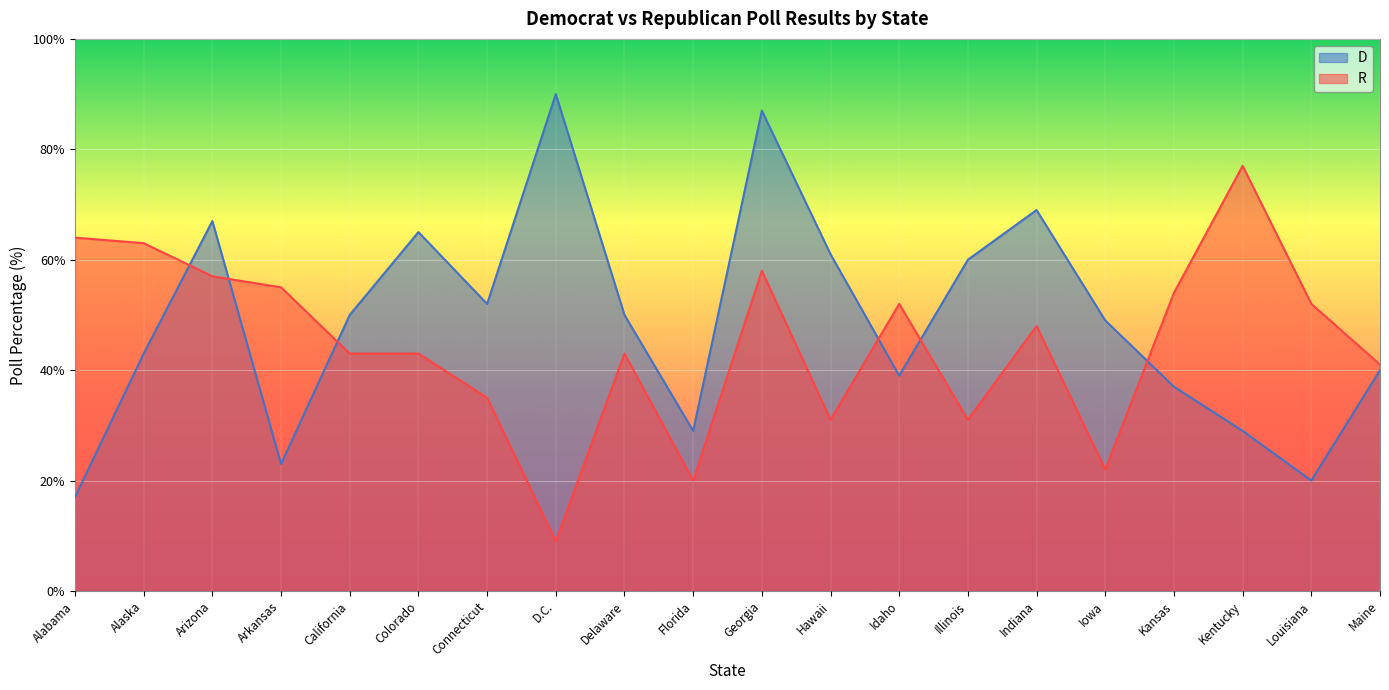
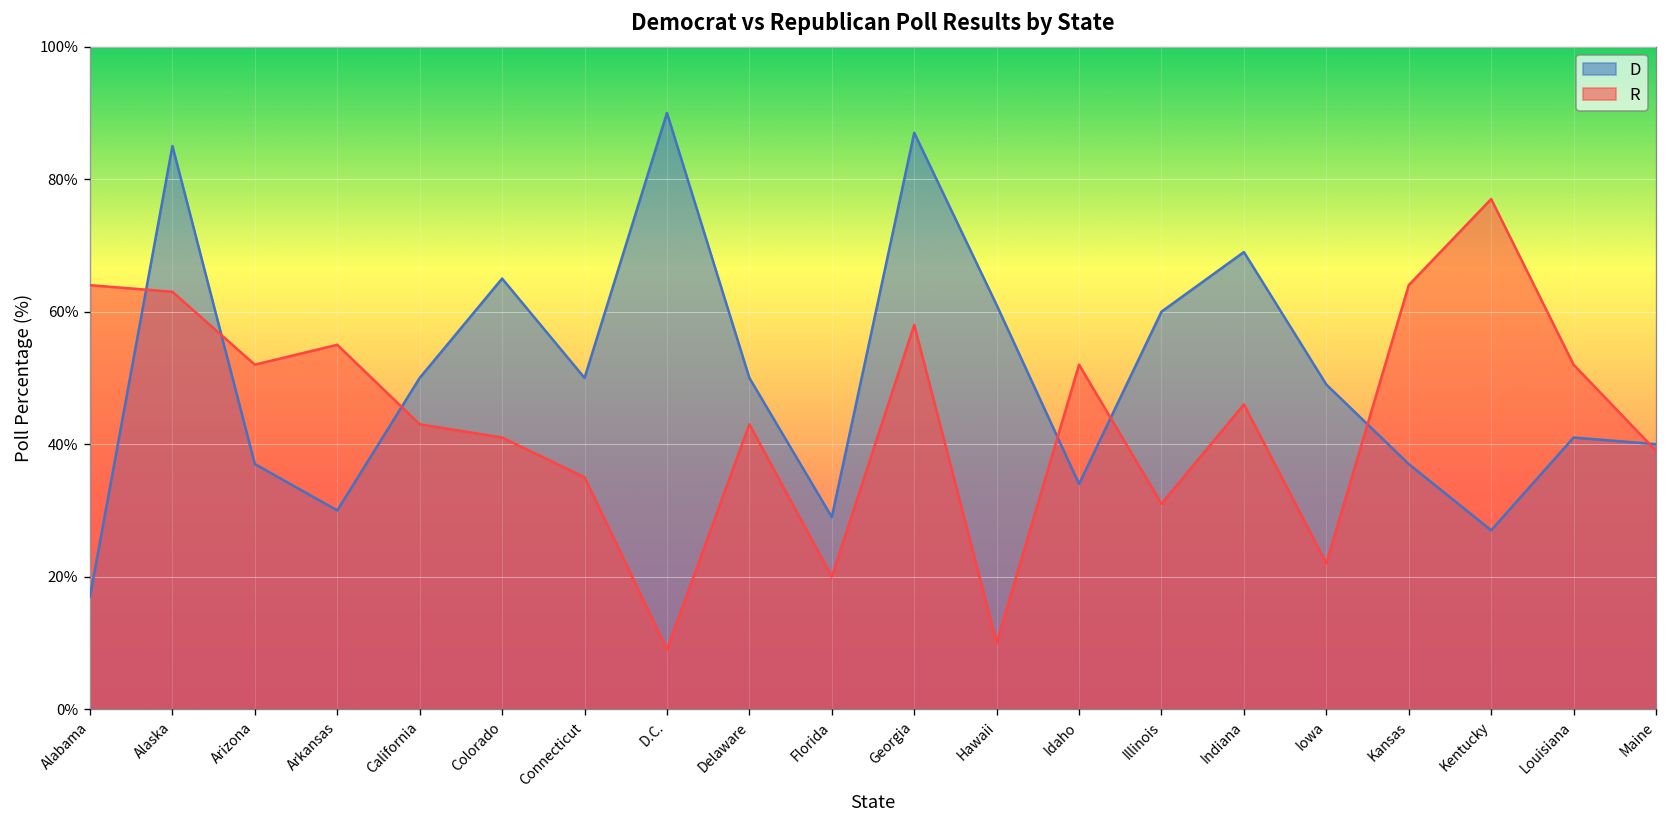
D, Alaska: 43% -> 85%
D, Arizona: 67% -> 37%
R, Arizona: 57% -> 52%
D, Arkansas: 23% -> 30%
R, Colorado: 43% -> 41%
D, Connecticut: 52% -> 50%
R, Hawaii: 31% -> 10%
D, Idaho: 39% -> 34%
R, Indiana: 48% -> 46%
R, Kansas: 54% -> 64%
D, Kentucky: 29% -> 27%
D, Louisiana: 20% -> 41%
R, Maine: 41% -> 39%
